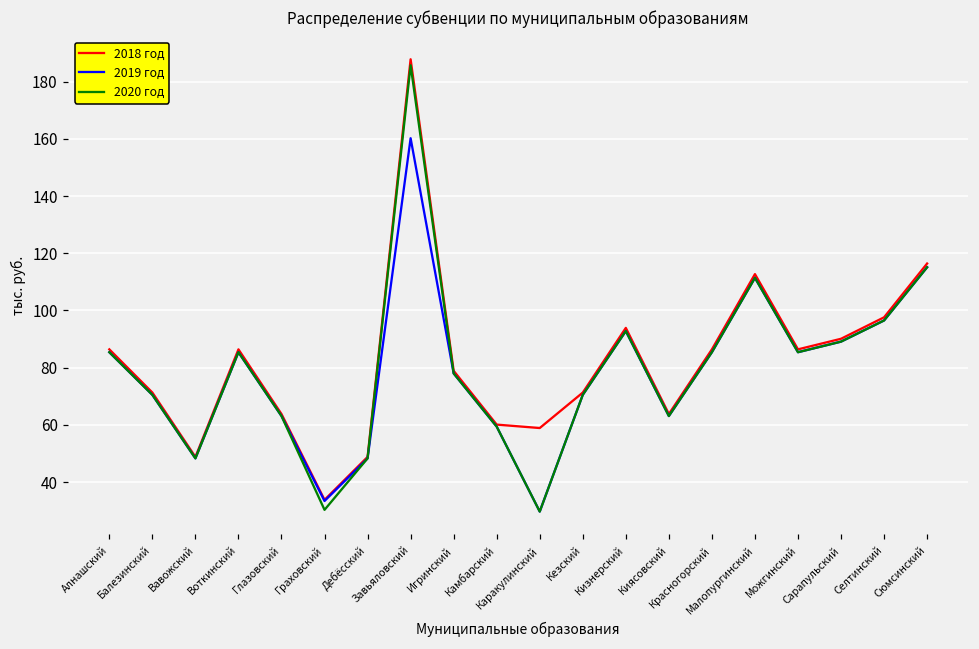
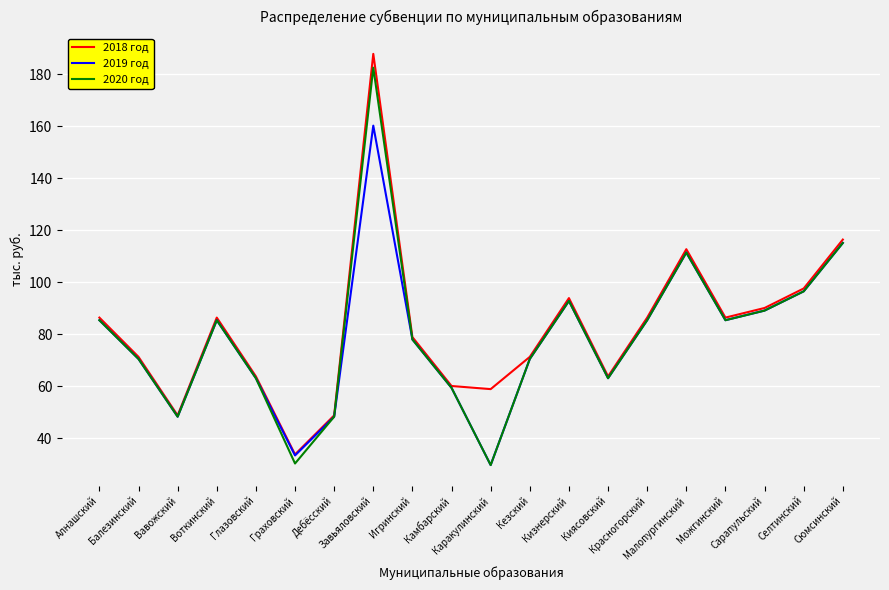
2020 год, Завьяловский: 186 -> 183
